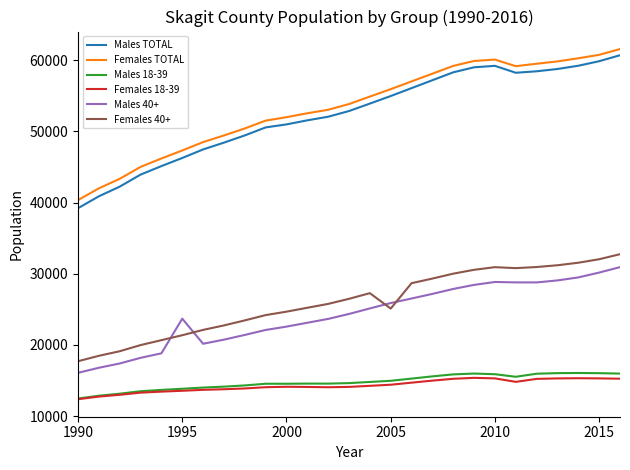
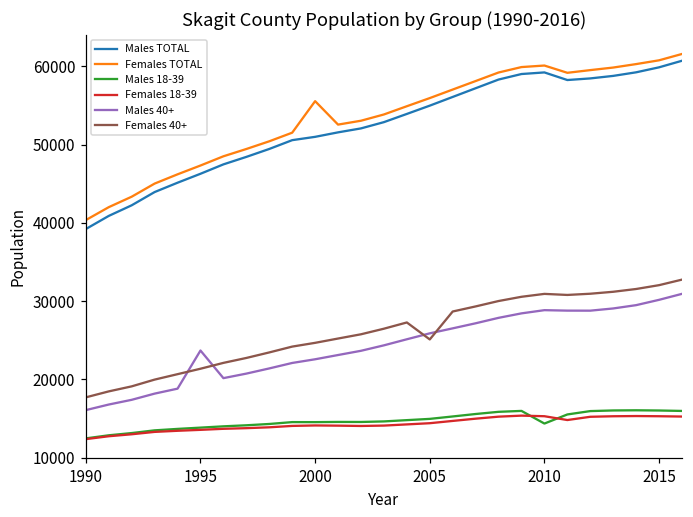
Females TOTAL, 2000: 52000 -> 56000
Males 18-39, 2010: 16000 -> 14000
